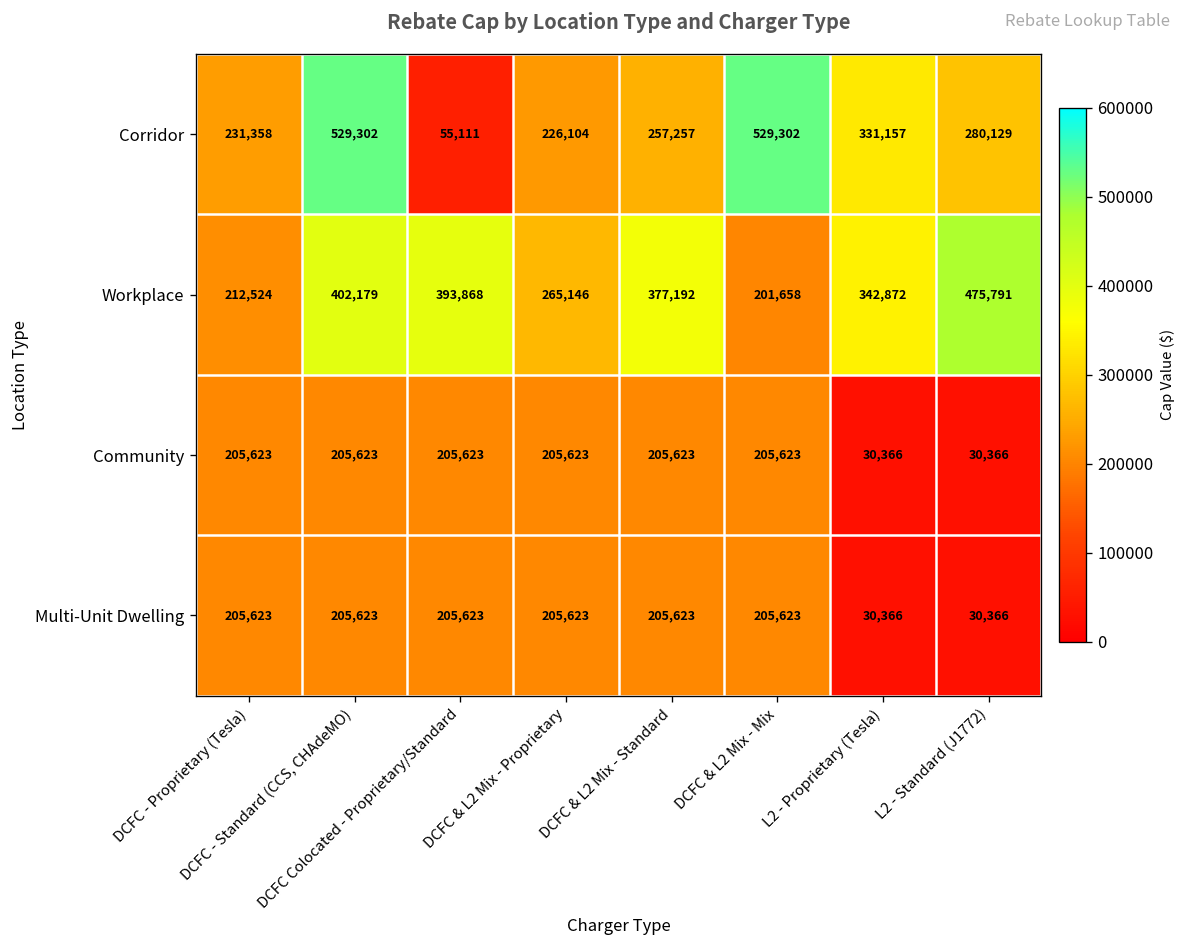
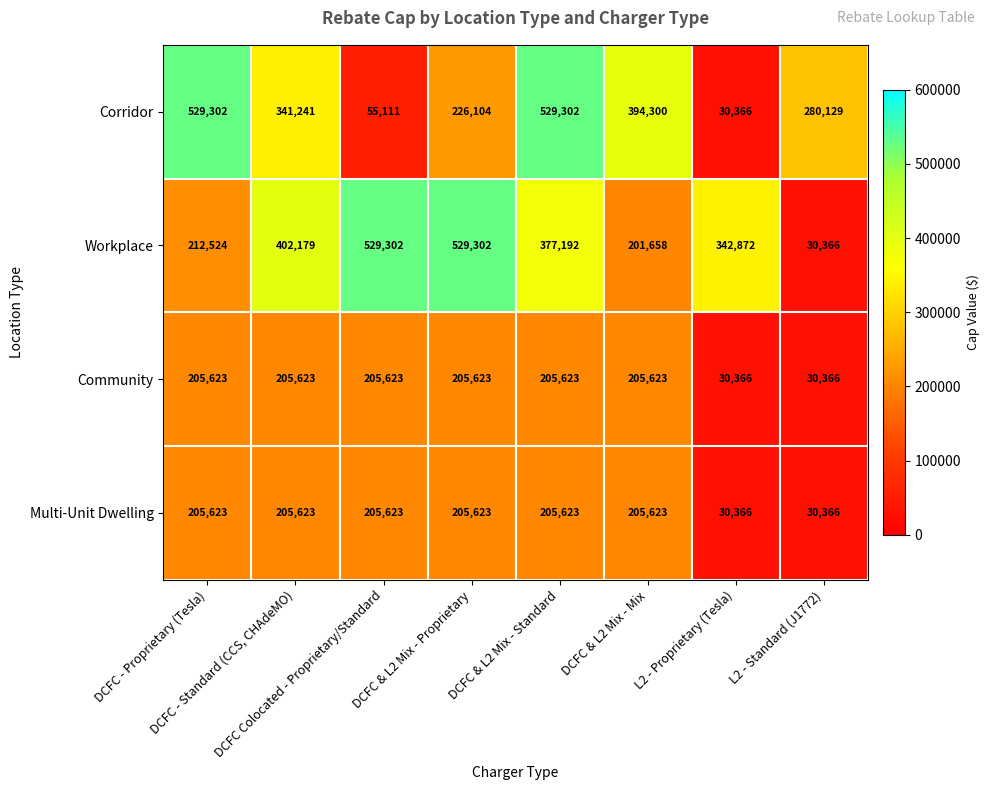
Corridor, DCFC - Proprietary (Tesla): 231,358 -> 529,302
Corridor, DCFC - Standard (CCS, CHAdeMO): 529,302 -> 341,241
Corridor, DCFC & L2 Mix - Standard: 257,257 -> 529,302
Corridor, DCFC & L2 Mix - Mix: 529,302 -> 394,300
Corridor, L2 - Proprietary (Tesla): 331,157 -> 30,366
Workplace, DCFC Colocated - Proprietary/Standard: 393,868 -> 529,302
Workplace, DCFC & L2 Mix - Proprietary: 265,146 -> 529,302
Workplace, L2 - Standard (J1772): 475,791 -> 30,366
